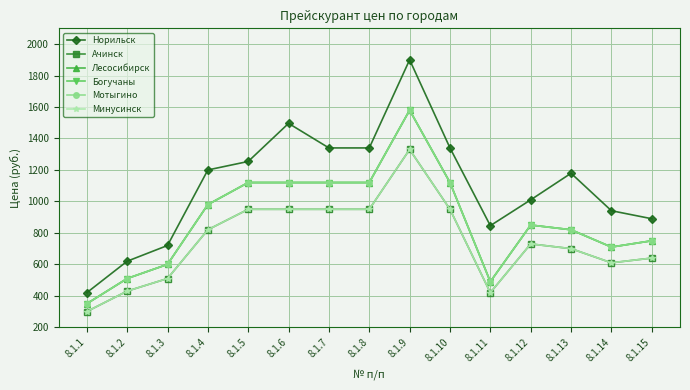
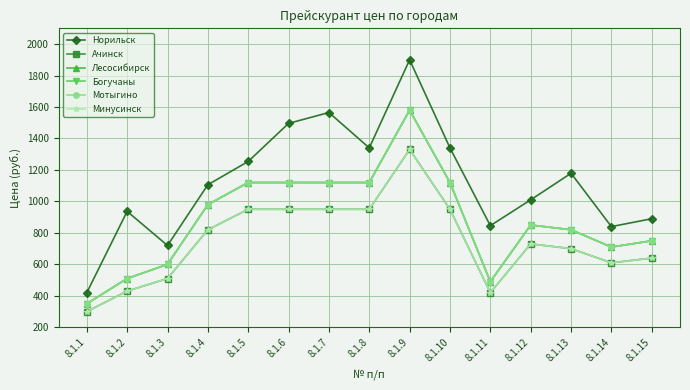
Норильск, 8.1.2: 620 -> 940
Норильск, 8.1.4: 1200 -> 1110
Норильск, 8.1.7: 1340 -> 1570
Норильск, 8.1.14: 940 -> 840
